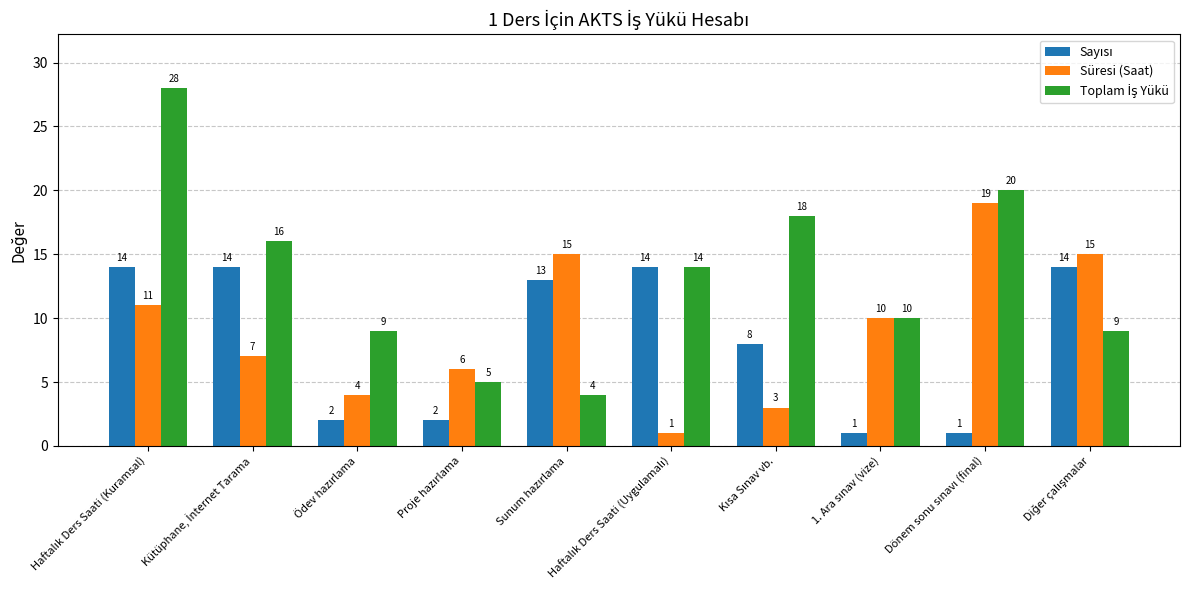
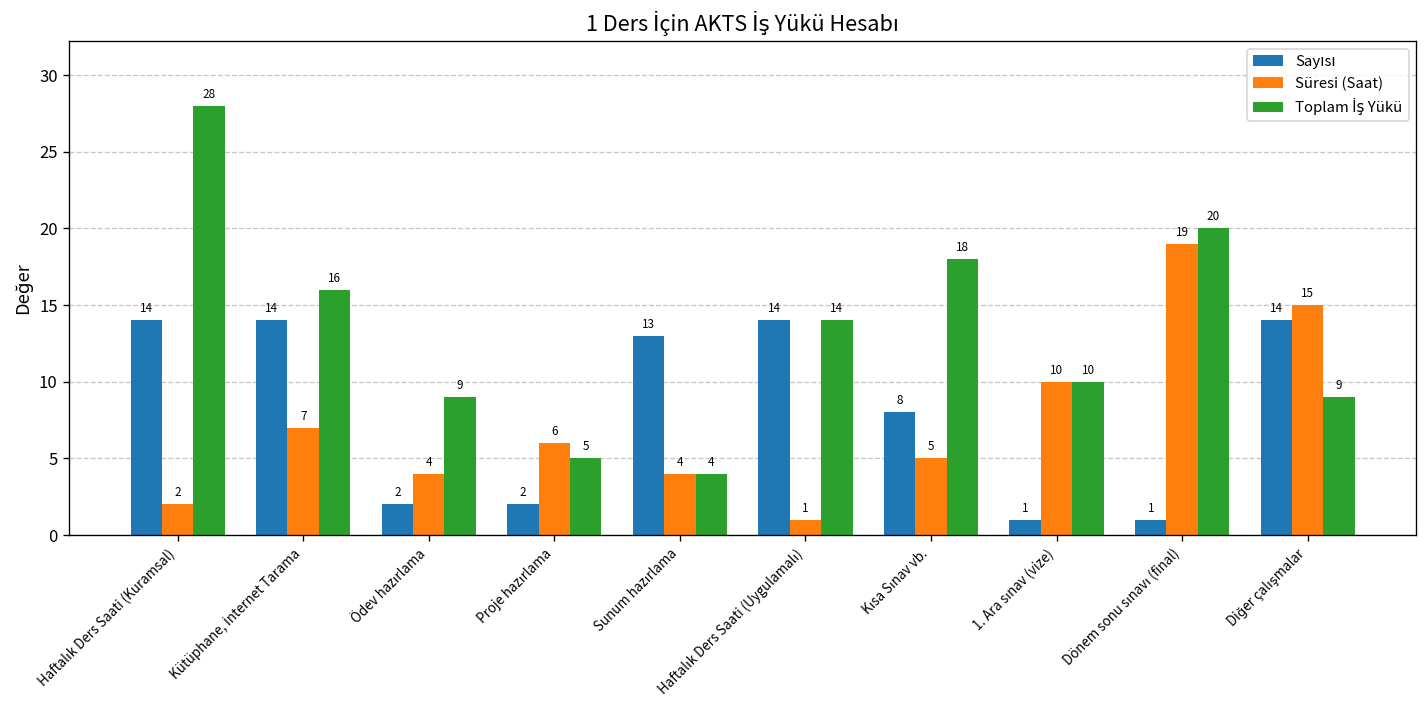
Süresi (Saat), Haftalık Ders Saati (Kuramsal): 11 -> 2
Süresi (Saat), Sunum hazırlama: 15 -> 4
Süresi (Saat), Kısa Sınav vb.: 3 -> 5
